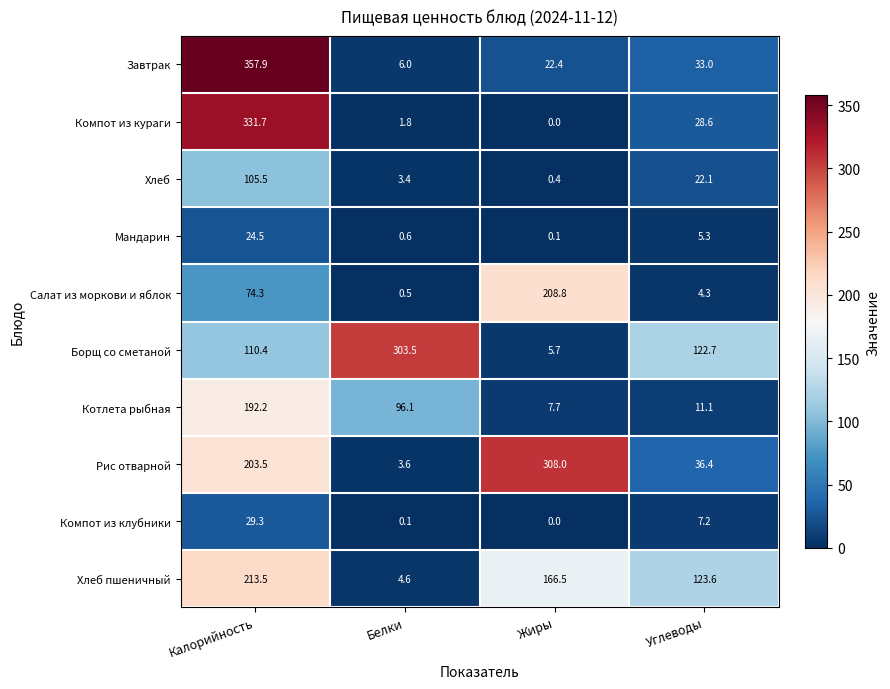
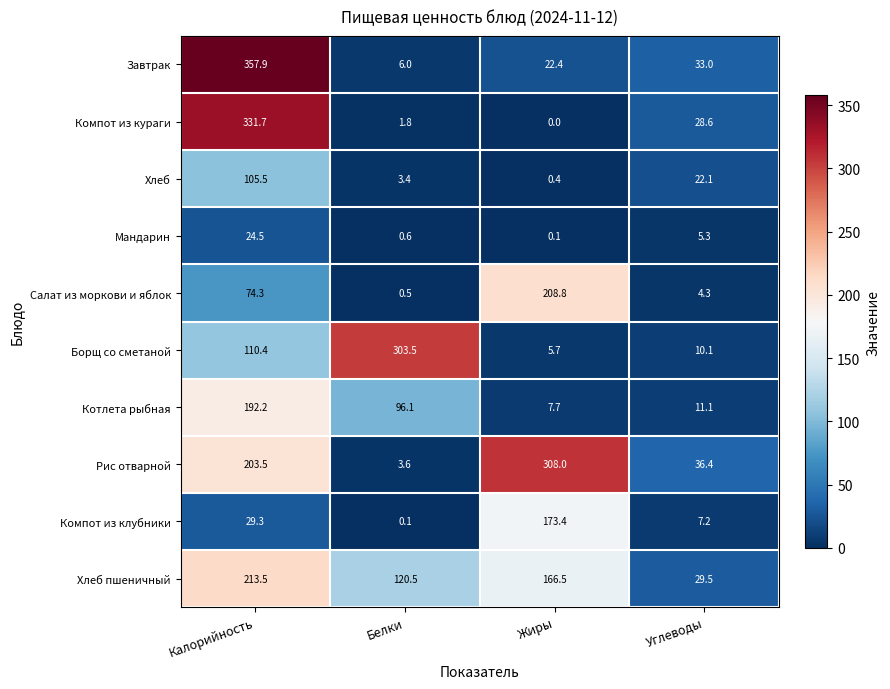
Борщ со сметаной, Углеводы: 122.7 -> 10.1
Компот из клубники, Жиры: 0.0 -> 173.4
Хлеб пшеничный, Белки: 4.6 -> 120.5
Хлеб пшеничный, Углеводы: 123.6 -> 29.5
